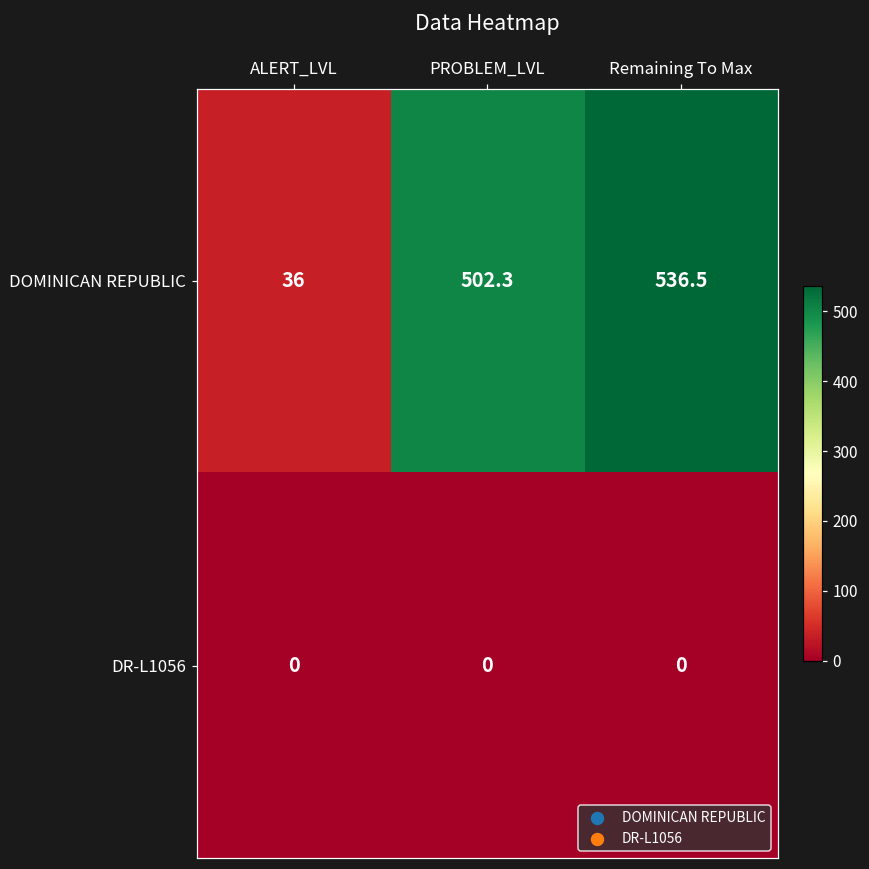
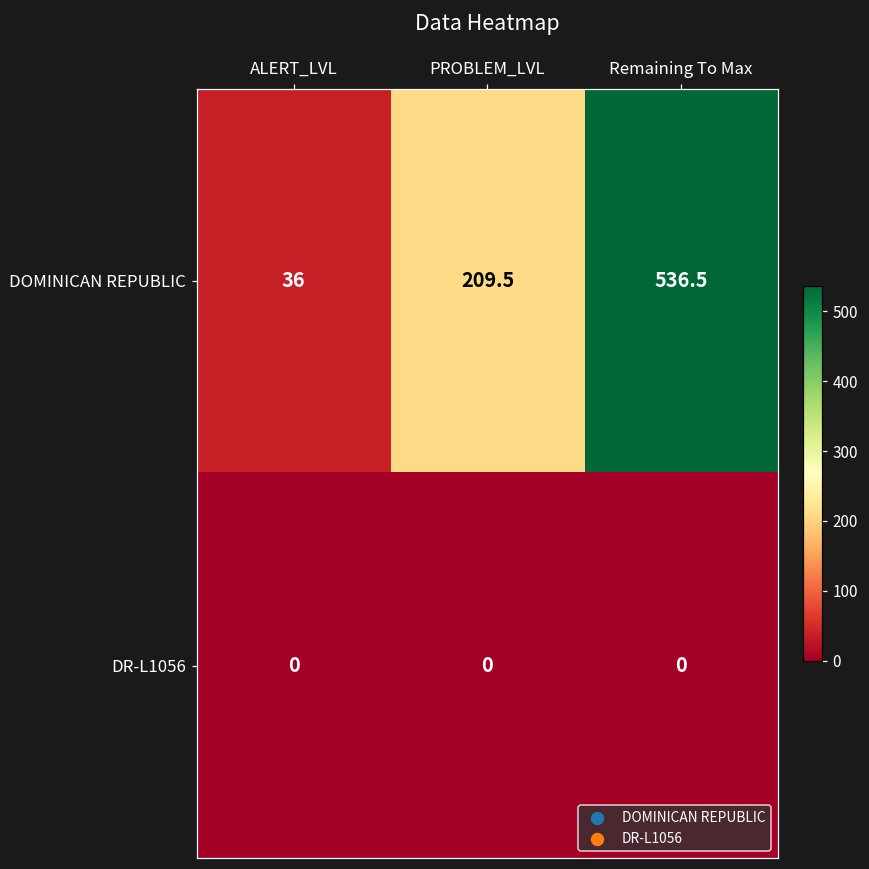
DOMINICAN REPUBLIC, PROBLEM_LVL: 502.3 -> 209.5
